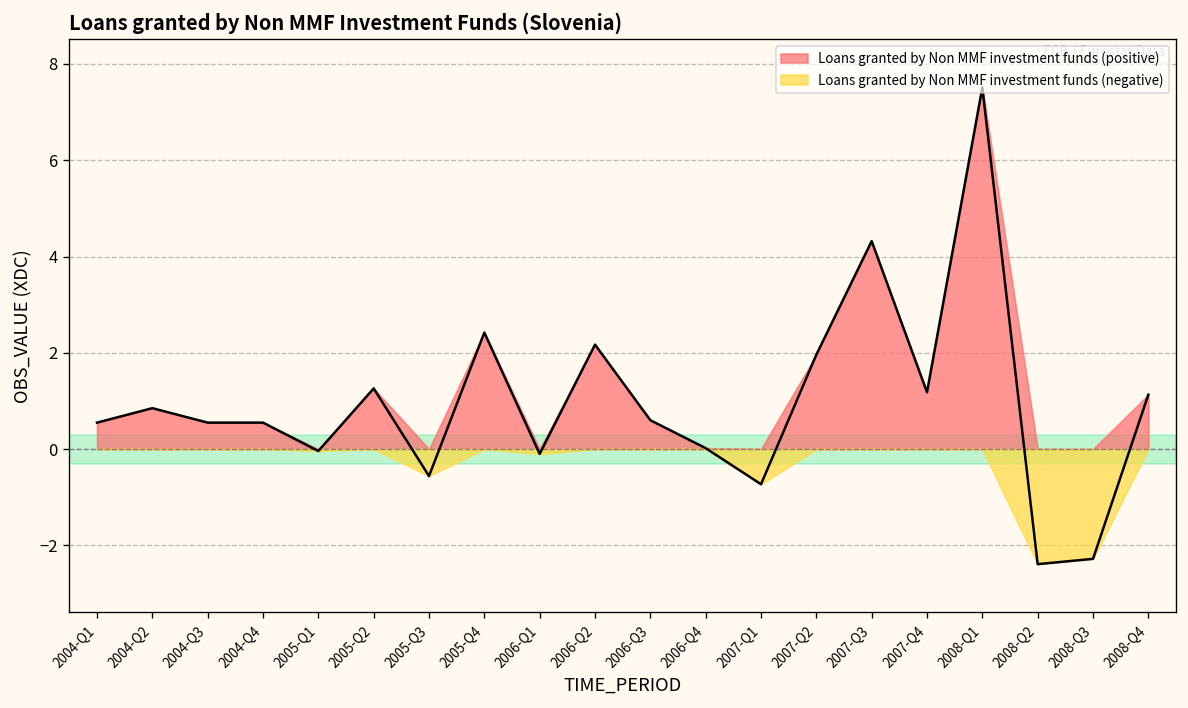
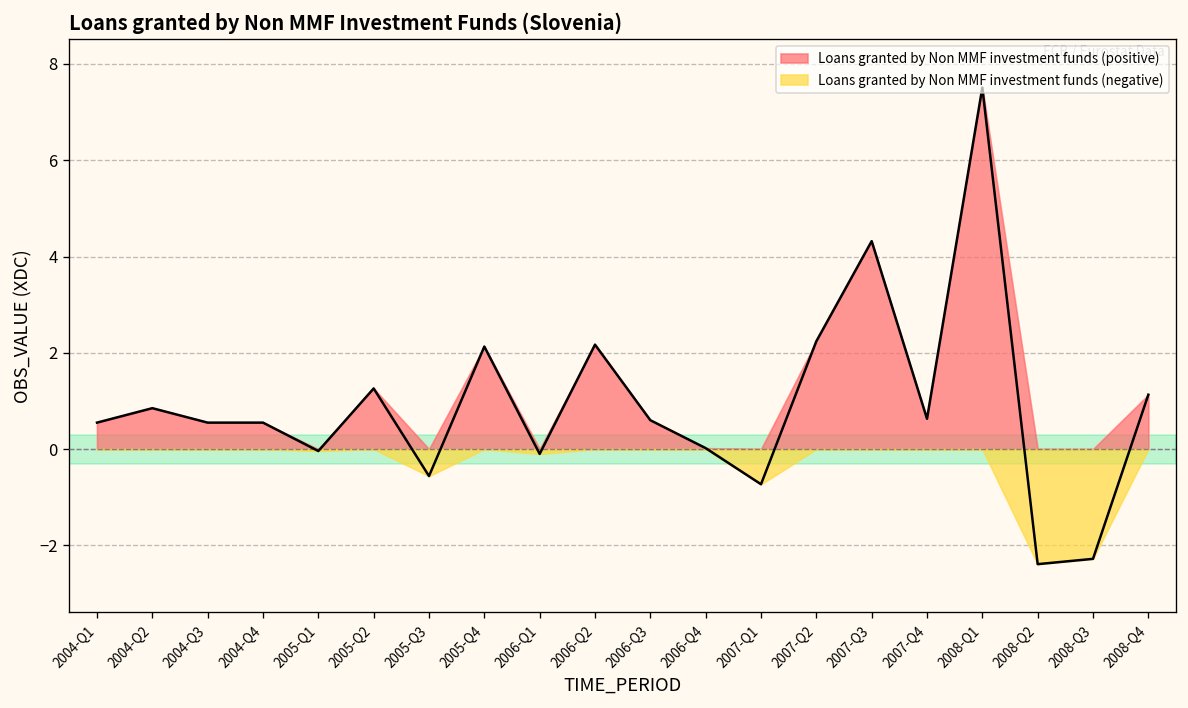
Loans granted by Non MMF investment funds (positive), 2005-Q4: 2.4 -> 2.1
Loans granted by Non MMF investment funds (positive), 2007-Q2: 2.0 -> 2.2
Loans granted by Non MMF investment funds (positive), 2007-Q4: 1.2 -> 0.6
